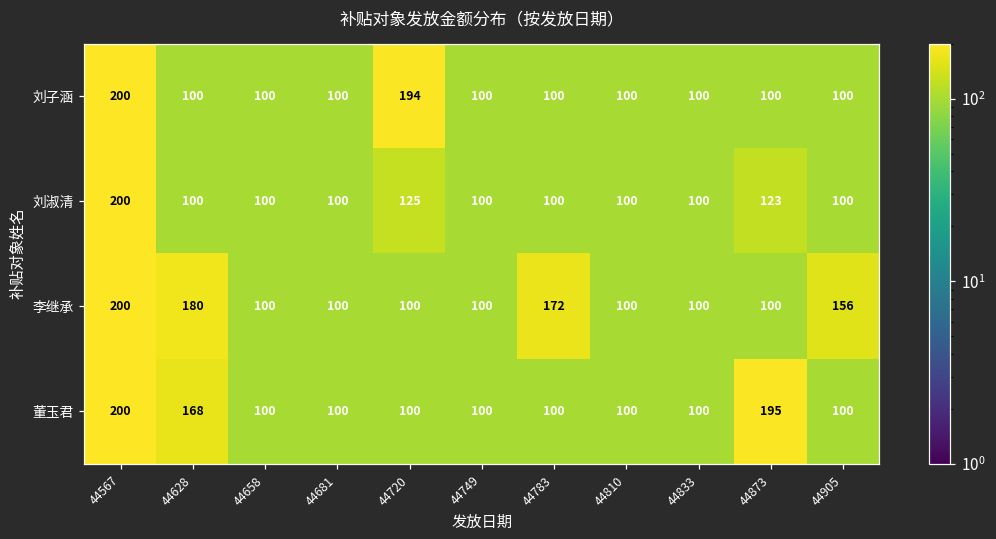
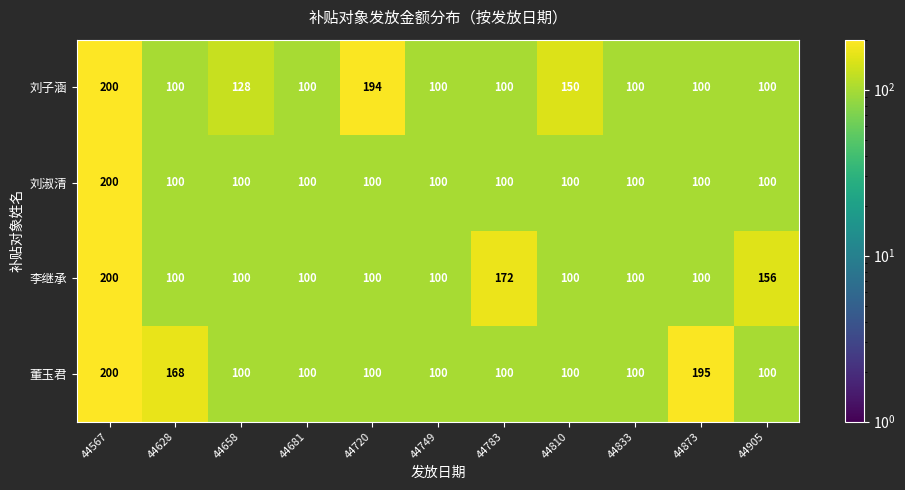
刘子涵, 44658: 100 -> 128
刘子涵, 44810: 100 -> 150
刘淑清, 44720: 125 -> 100
刘淑清, 44873: 123 -> 100
李继承, 44628: 180 -> 100
